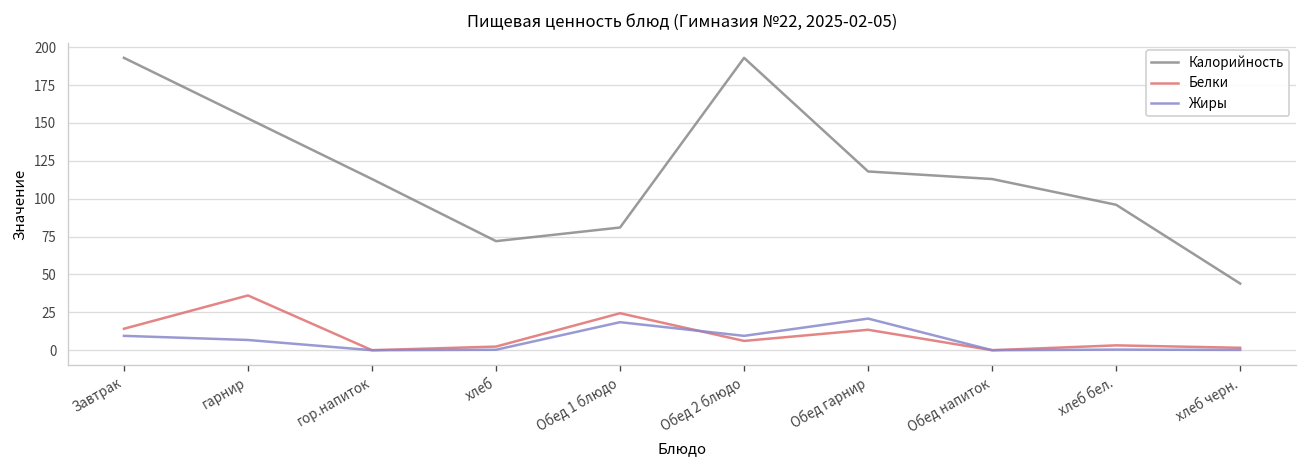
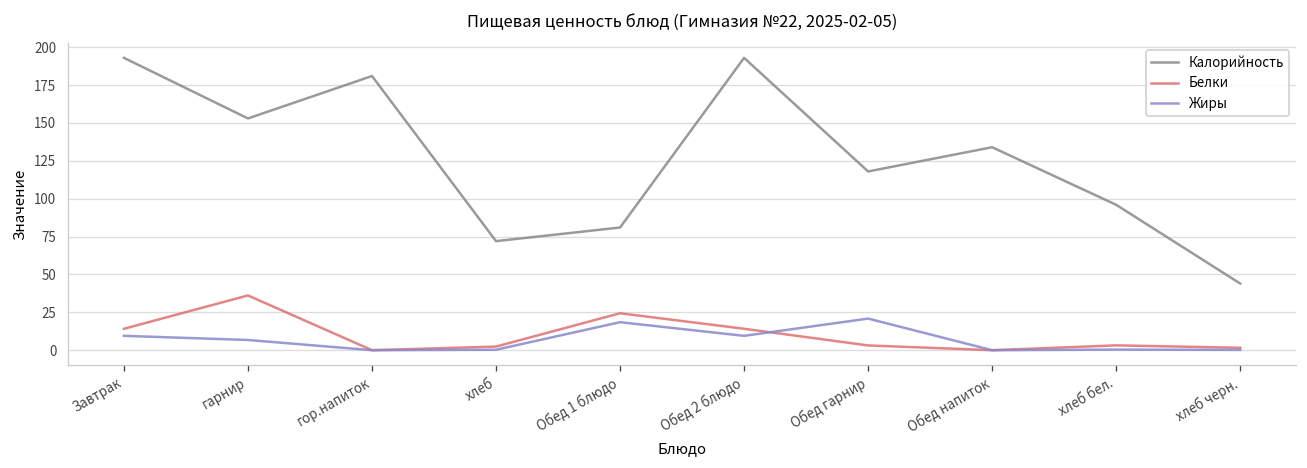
Калорийность, гор.напиток: 113 -> 181
Белки, Обед 2 блюдо: 6 -> 14
Белки, Обед гарнир: 13 -> 3
Калорийность, Обед напиток: 113 -> 134
